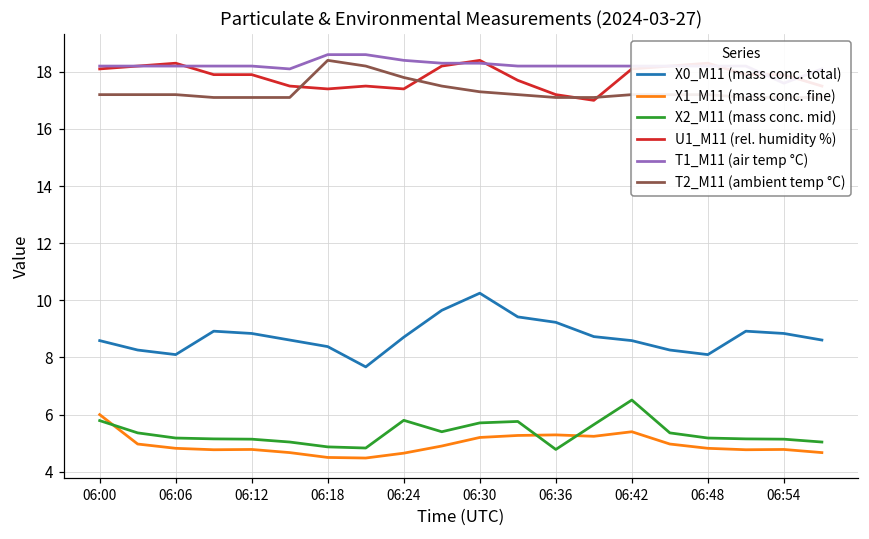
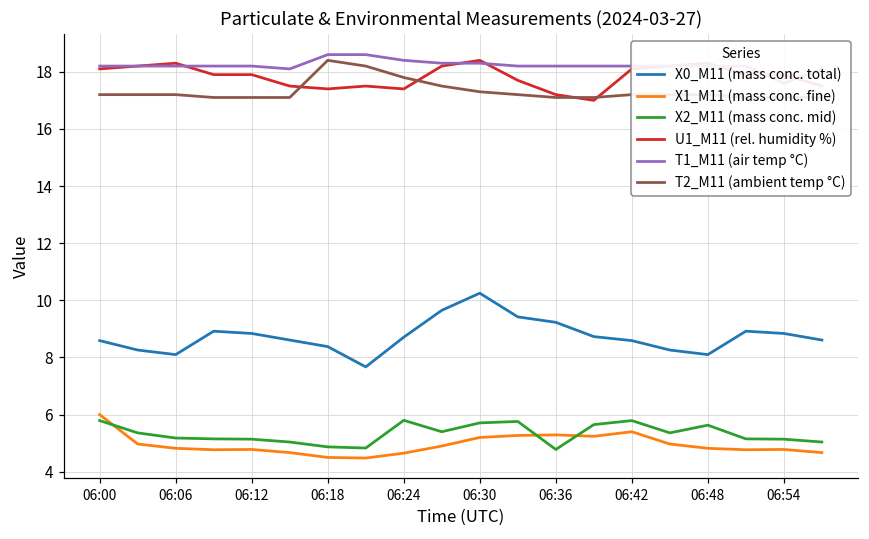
X2_M11 (mass conc. mid), 06:42: 6.5 -> 5.8
X2_M11 (mass conc. mid), 06:48: 5.2 -> 5.6
